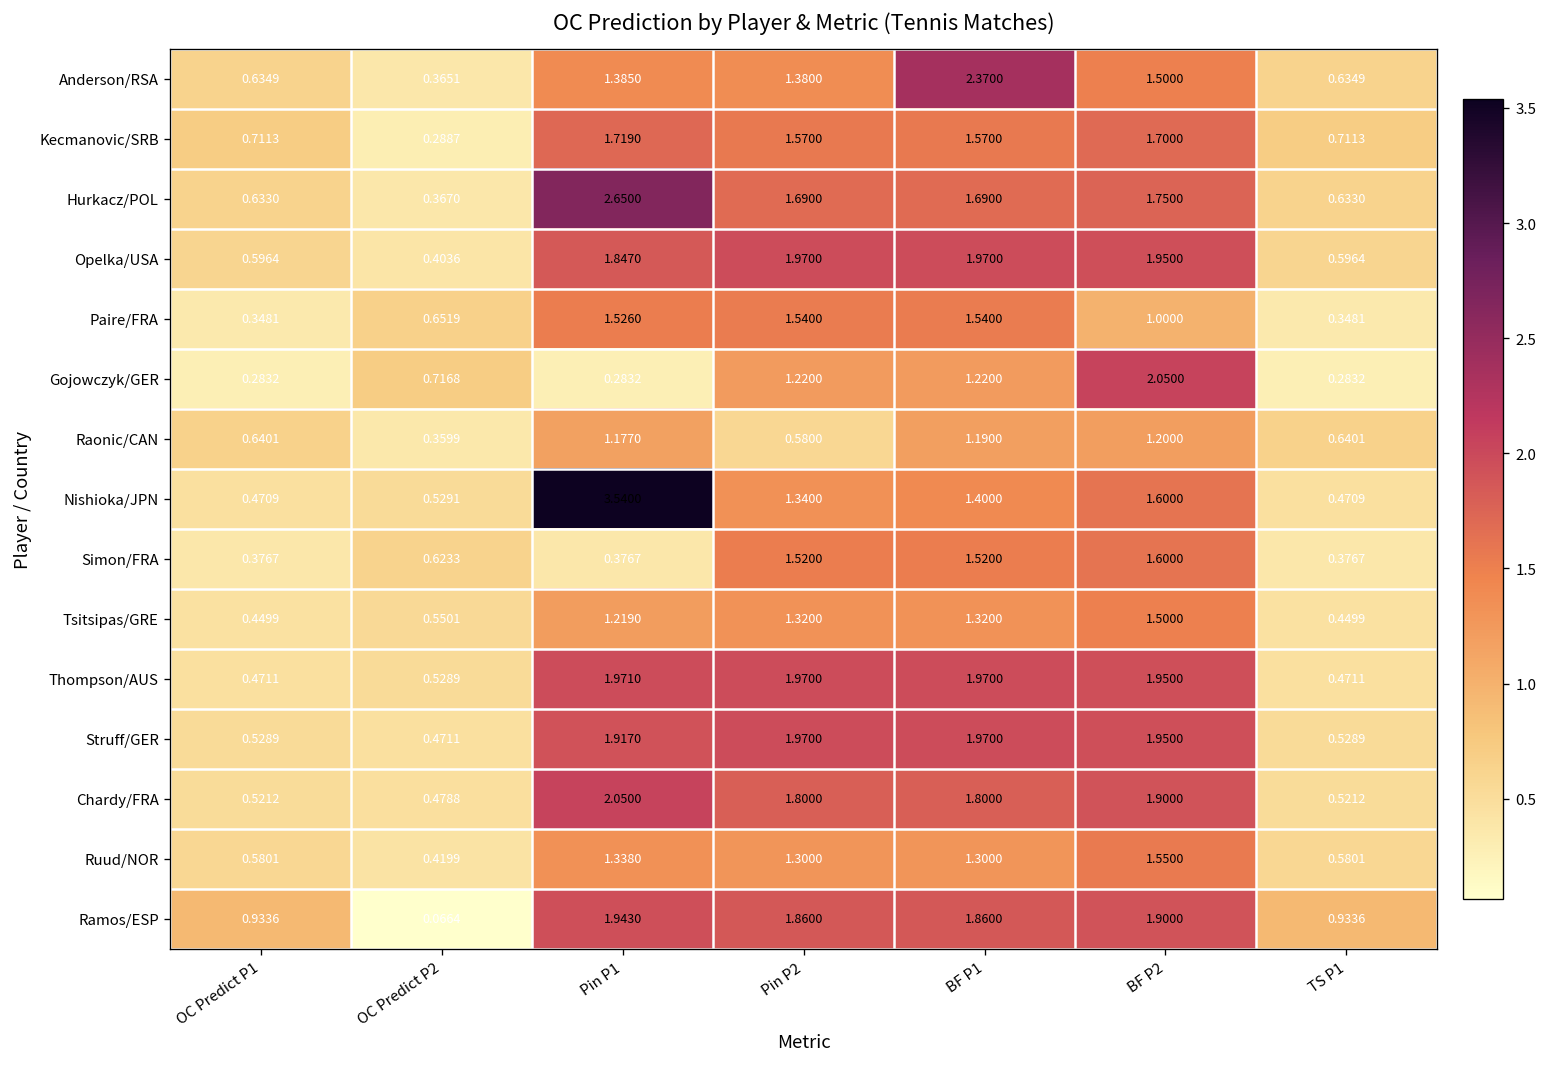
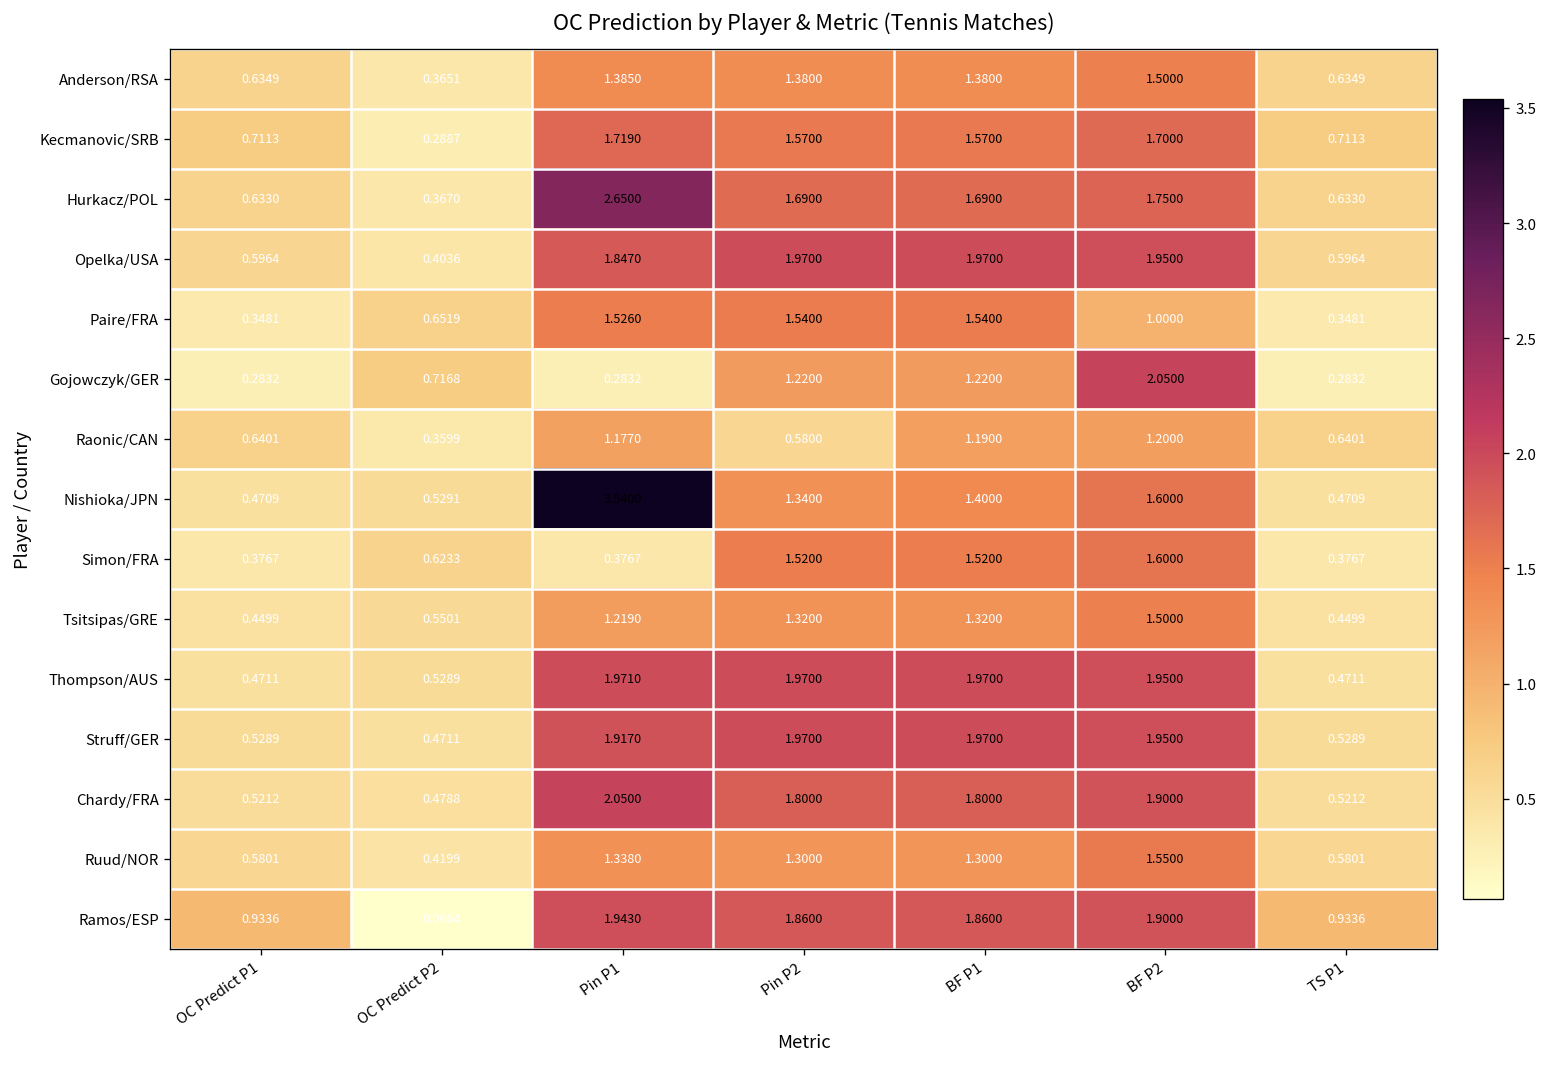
Anderson/RSA, BF P1: 2.3700 -> 1.3800
